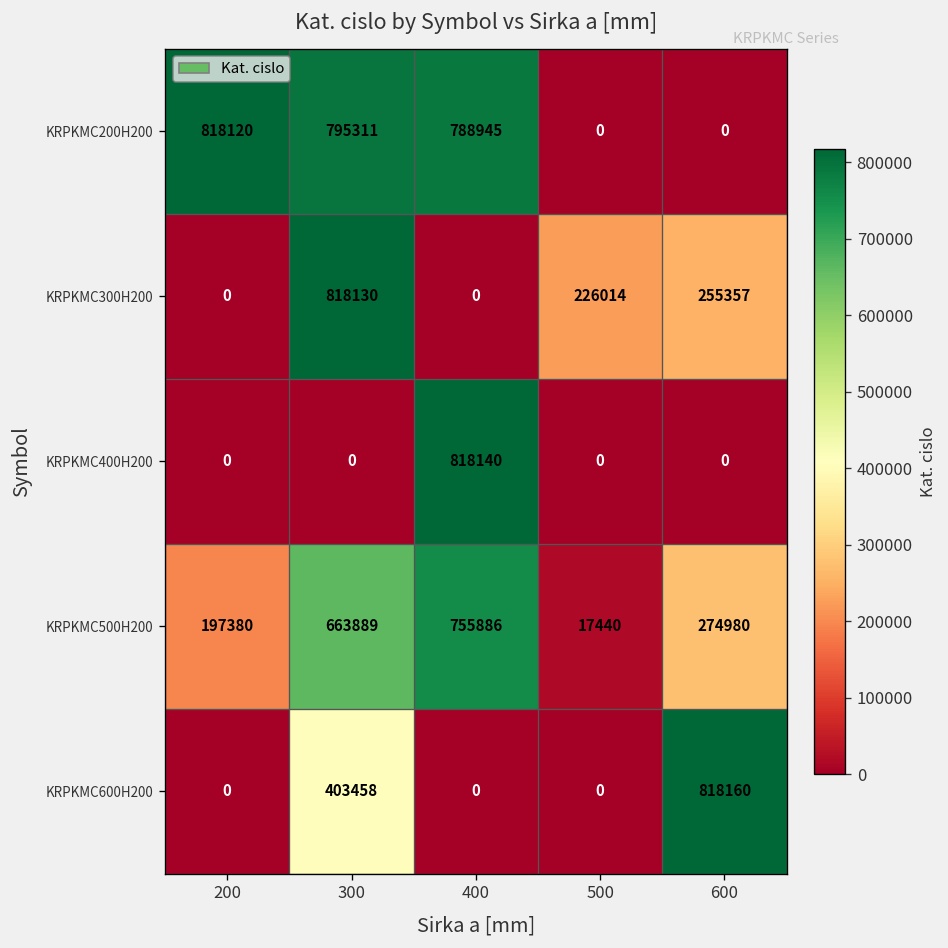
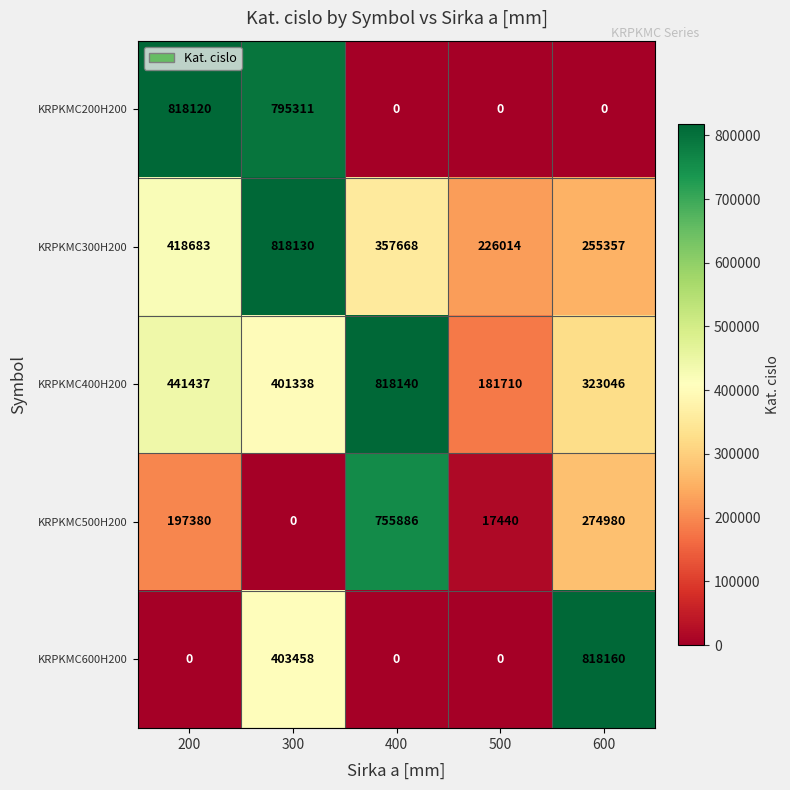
KRPKMC200H200, 400: 788945 -> 0
KRPKMC300H200, 200: 0 -> 418683
KRPKMC300H200, 400: 0 -> 357668
KRPKMC400H200, 200: 0 -> 441437
KRPKMC400H200, 300: 0 -> 401338
KRPKMC400H200, 500: 0 -> 181710
KRPKMC400H200, 600: 0 -> 323046
KRPKMC500H200, 300: 663889 -> 0
